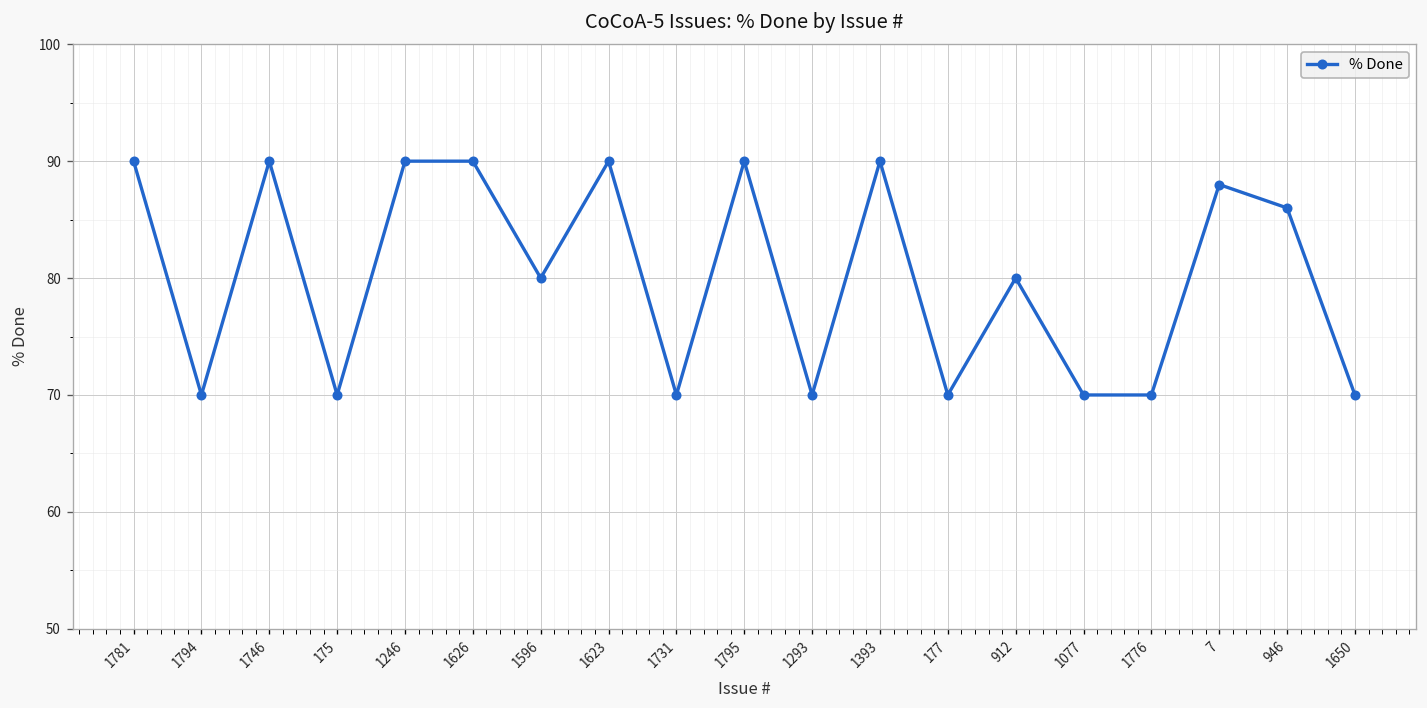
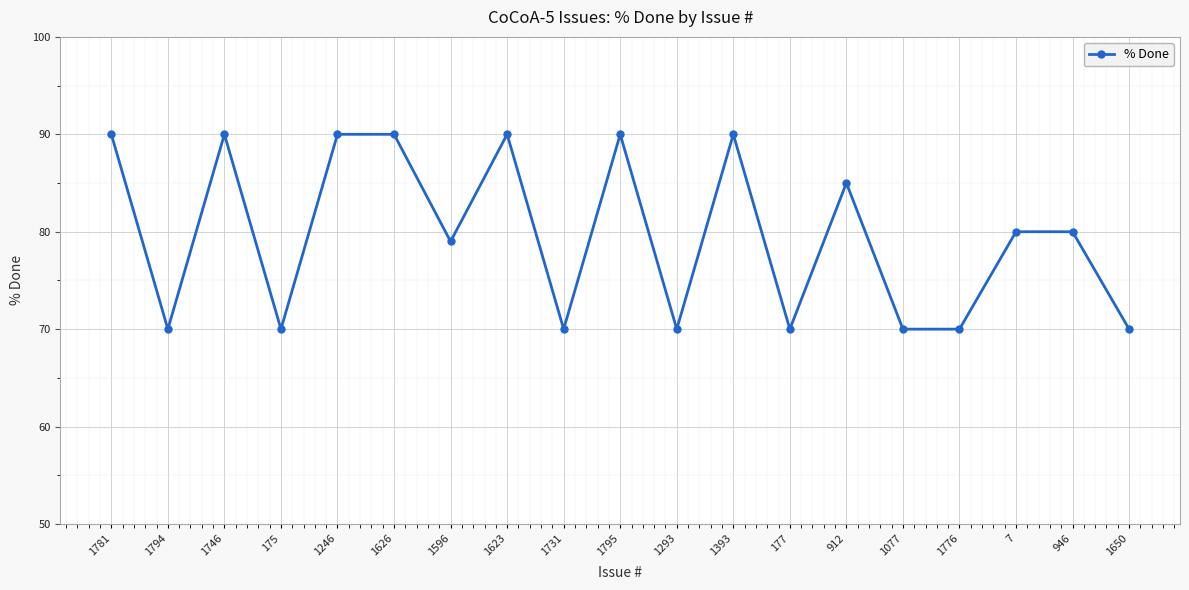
1596: 80 -> 79
912: 80 -> 85
7: 88 -> 80
946: 86 -> 80
